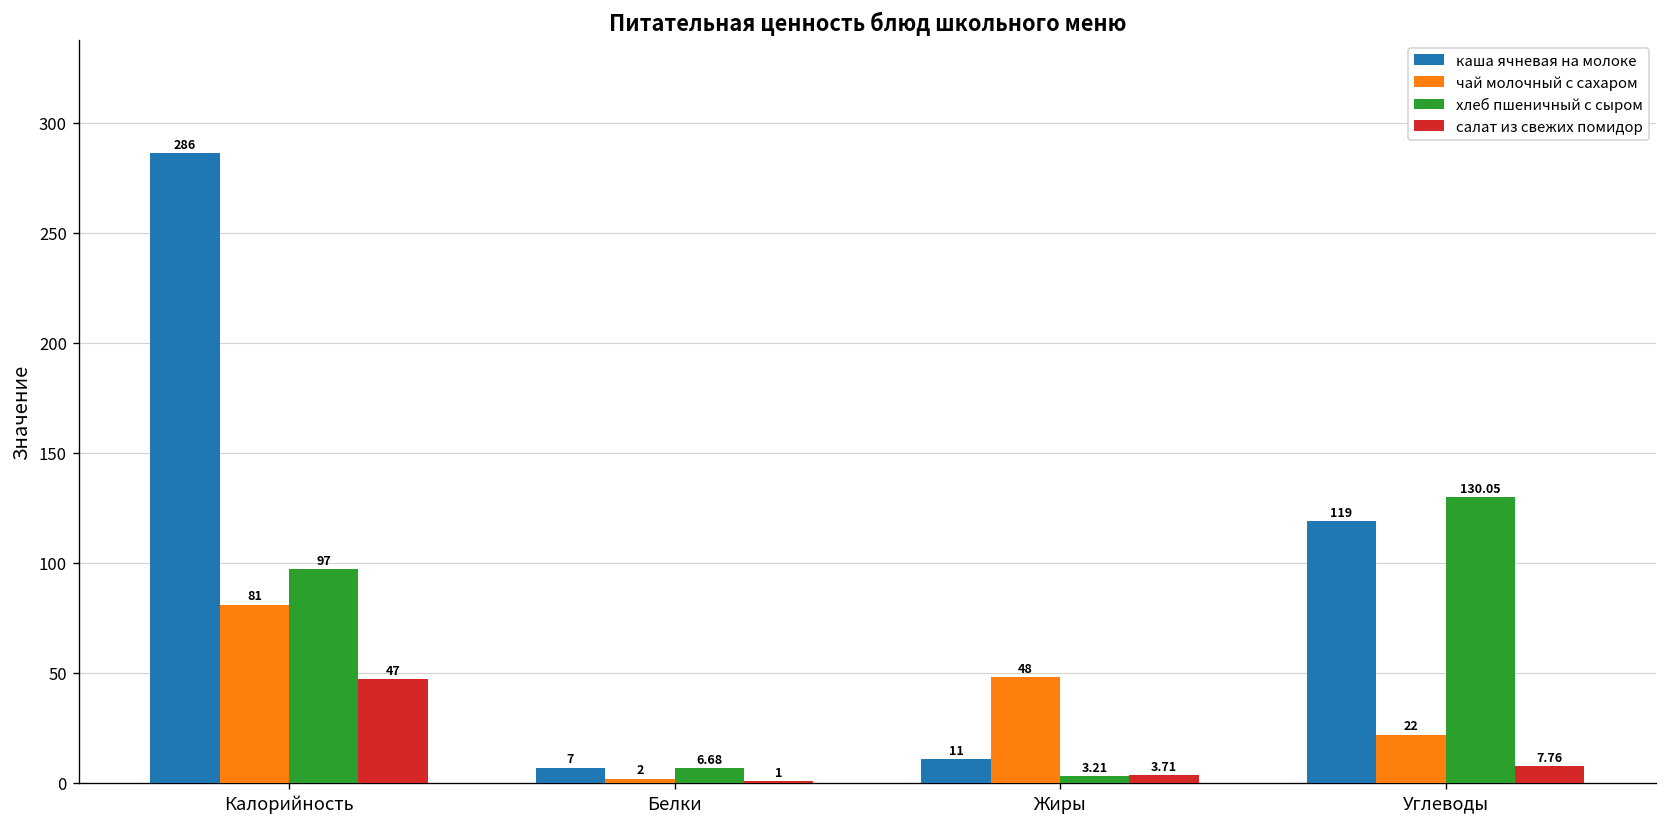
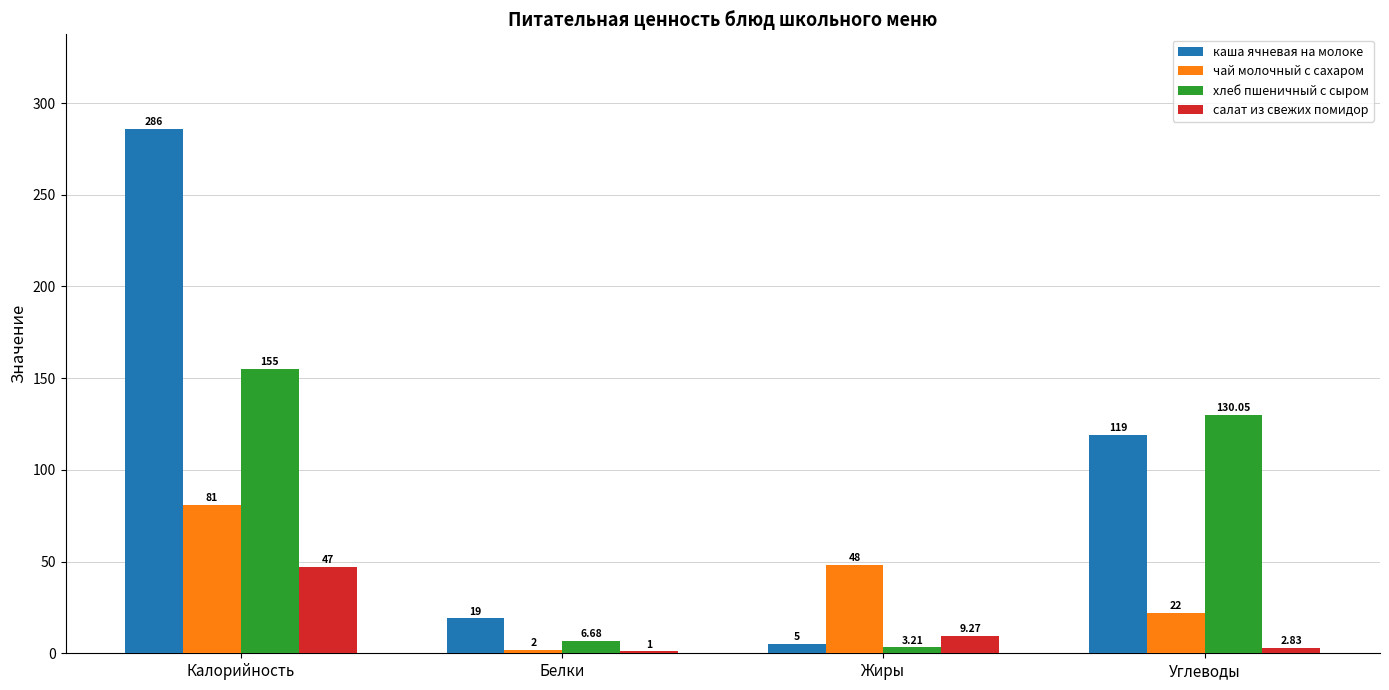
хлеб пшеничный с сыром, Калорийность: 97 -> 155
каша ячневая на молоке, Белки: 7 -> 19
каша ячневая на молоке, Жиры: 11 -> 5
салат из свежих помидор, Жиры: 3.71 -> 9.27
салат из свежих помидор, Углеводы: 7.76 -> 2.83
